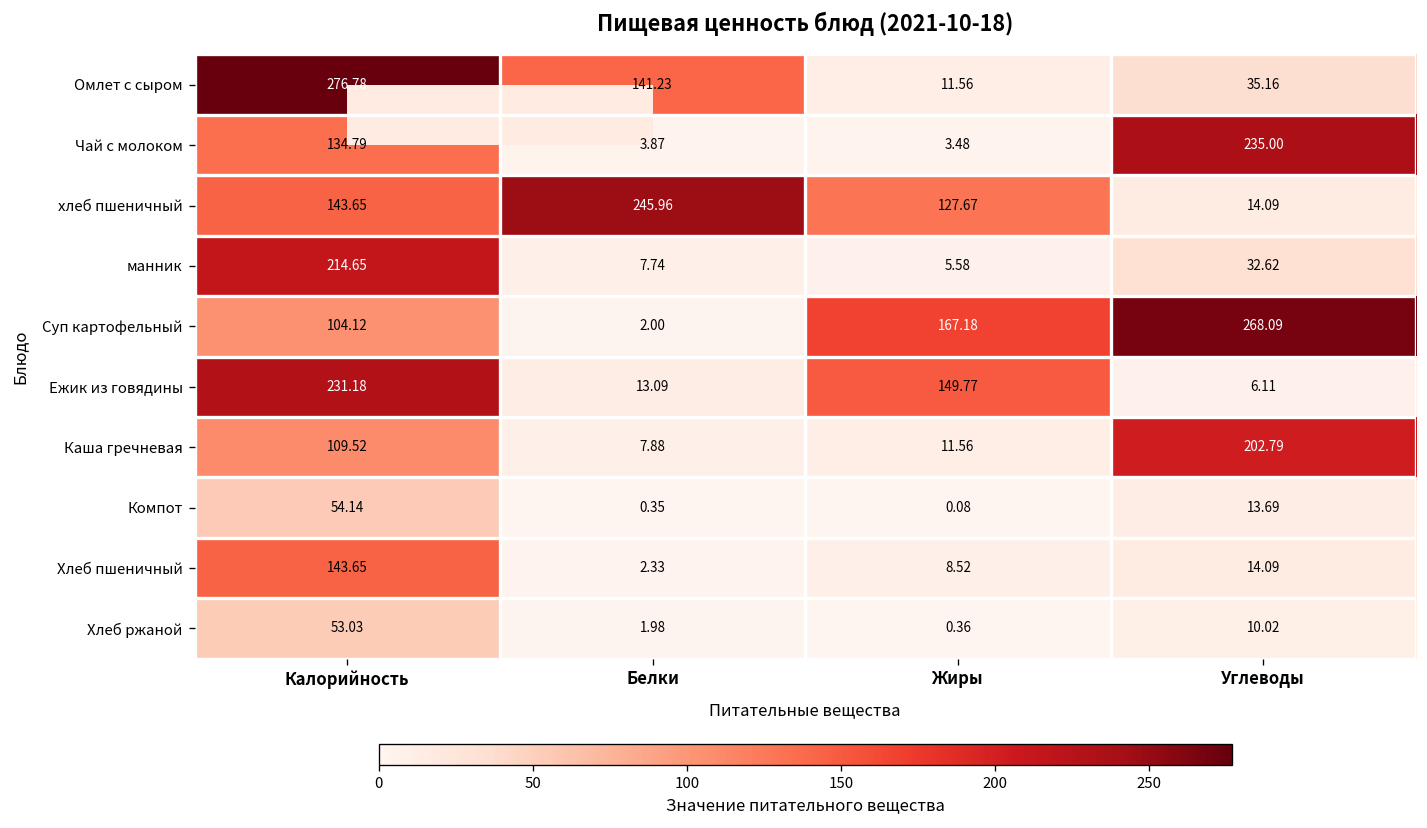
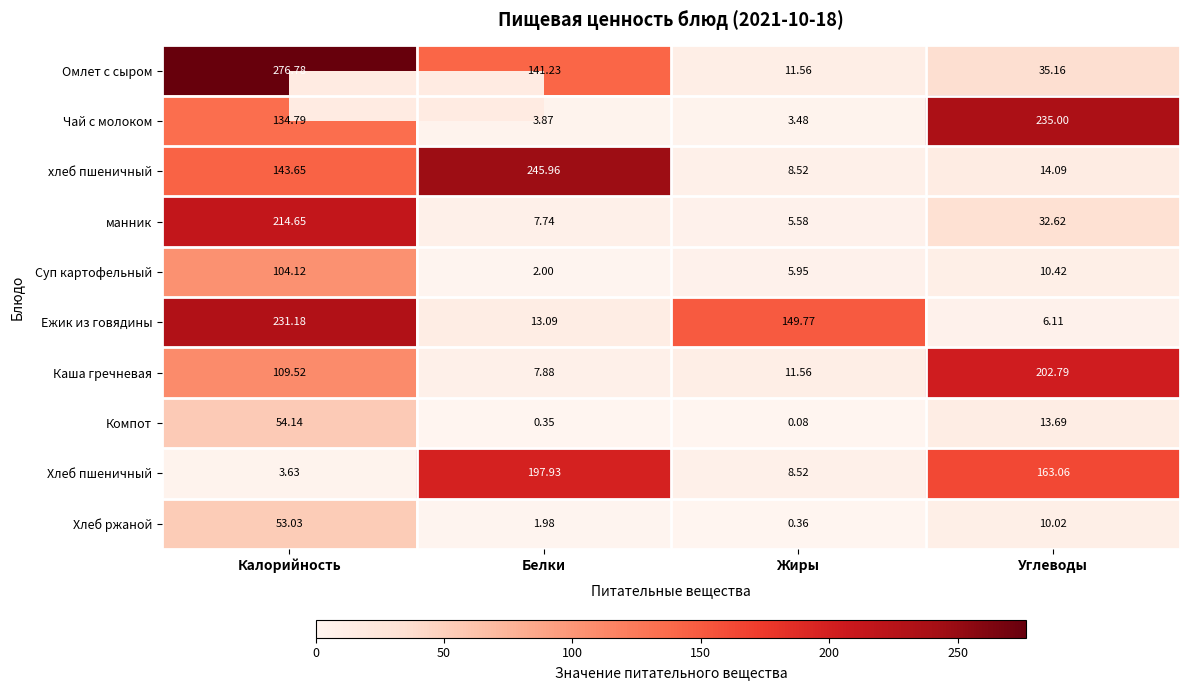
хлеб пшеничный, Жиры: 127.67 -> 8.52
Суп картофельный, Жиры: 167.18 -> 5.95
Суп картофельный, Углеводы: 268.09 -> 10.42
Хлеб пшеничный, Калорийность: 143.65 -> 3.63
Хлеб пшеничный, Белки: 2.33 -> 197.93
Хлеб пшеничный, Углеводы: 14.09 -> 163.06
